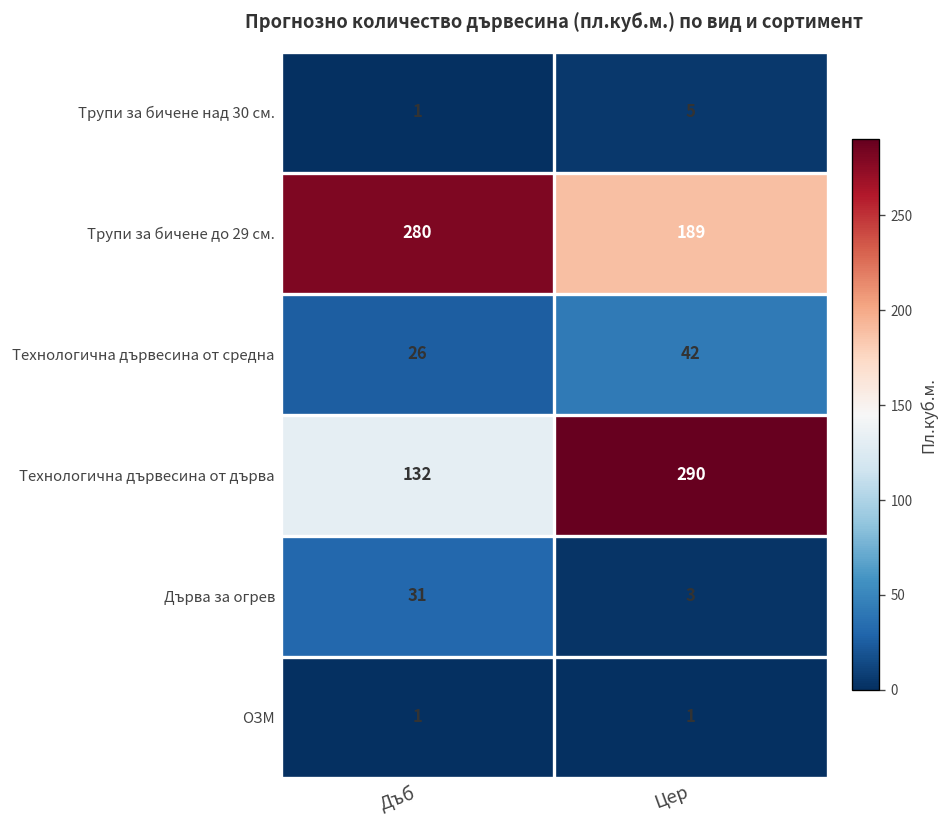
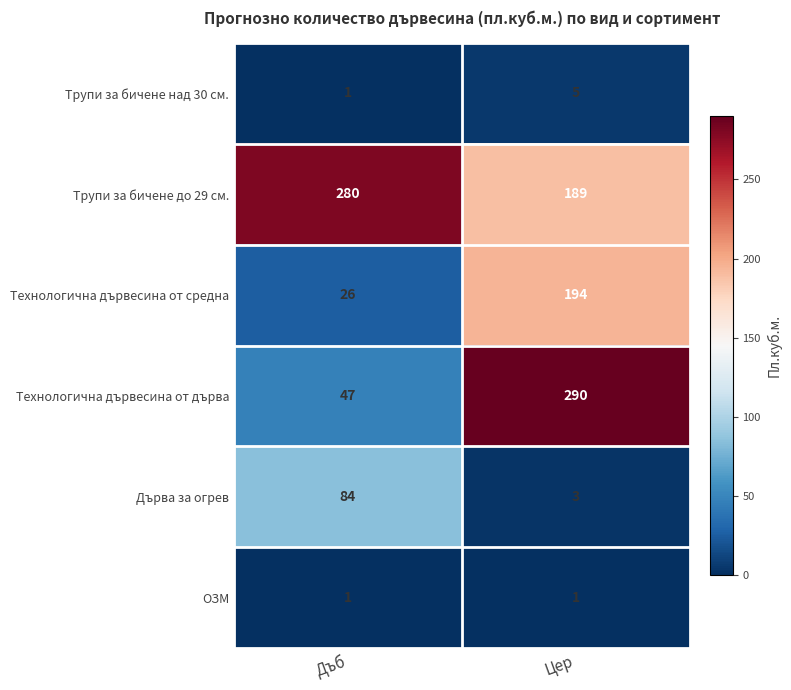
Технологична дървесина от средна, Цер: 42 -> 194
Технологична дървесина от дърва, Дъб: 132 -> 47
Дърва за огрев, Дъб: 31 -> 84
